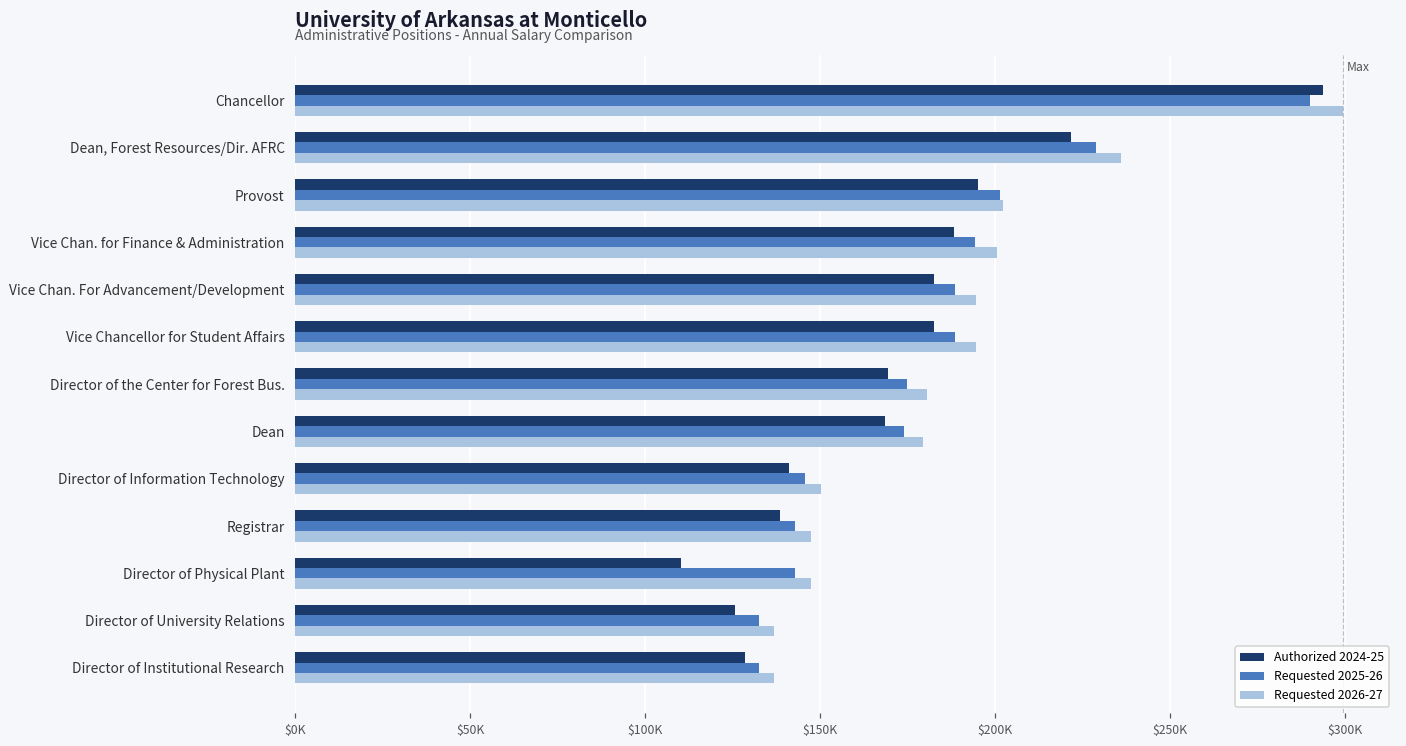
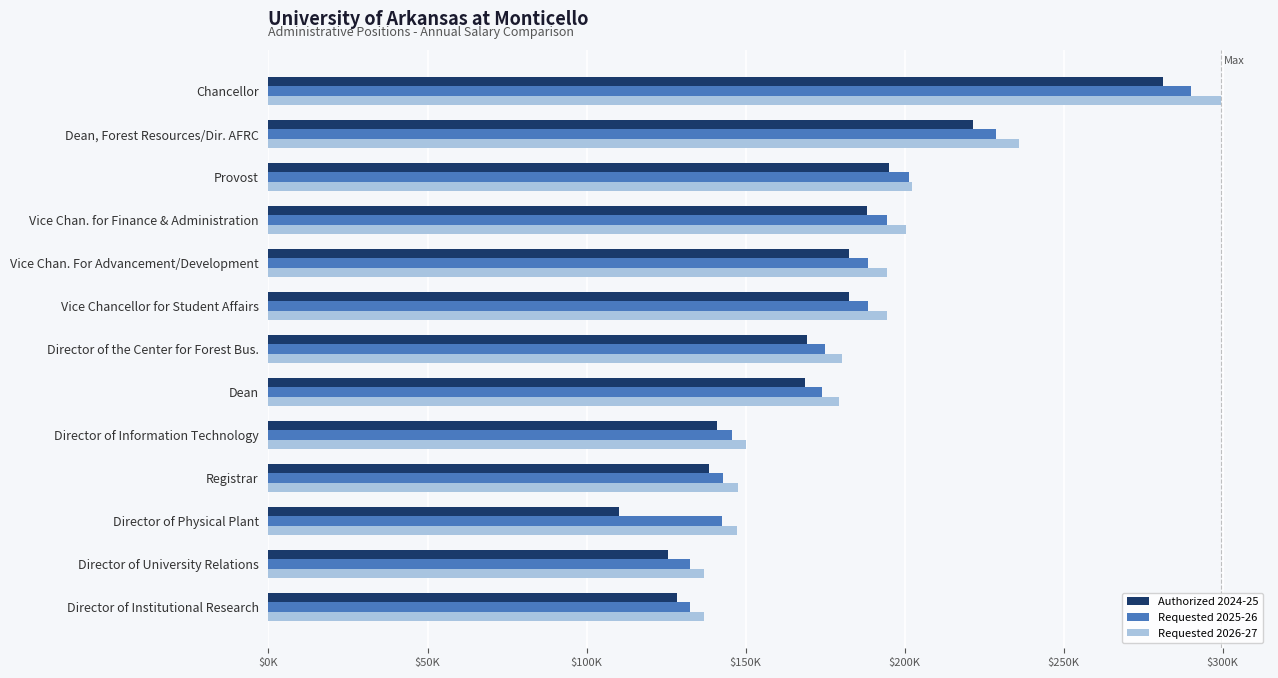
Authorized 2024-25, Chancellor: $294000 -> $281000
